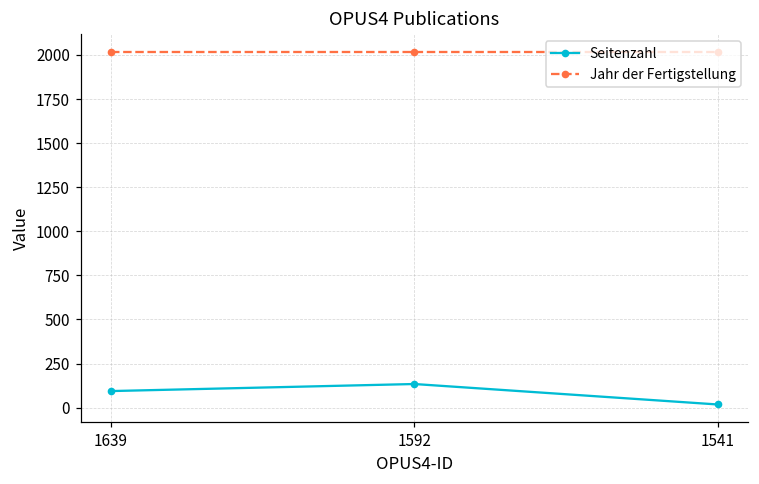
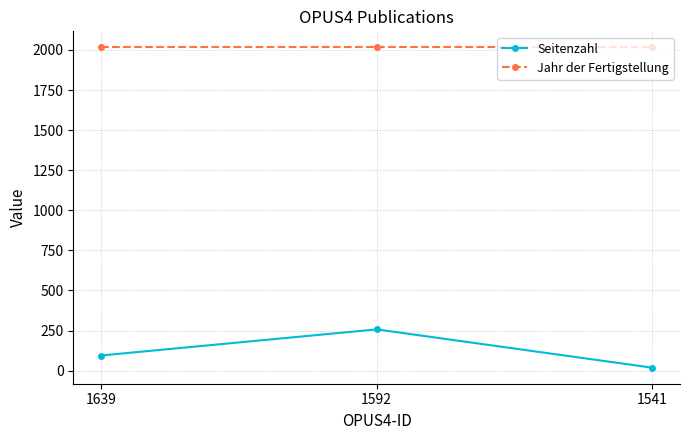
Seitenzahl, 1592: 130 -> 260
